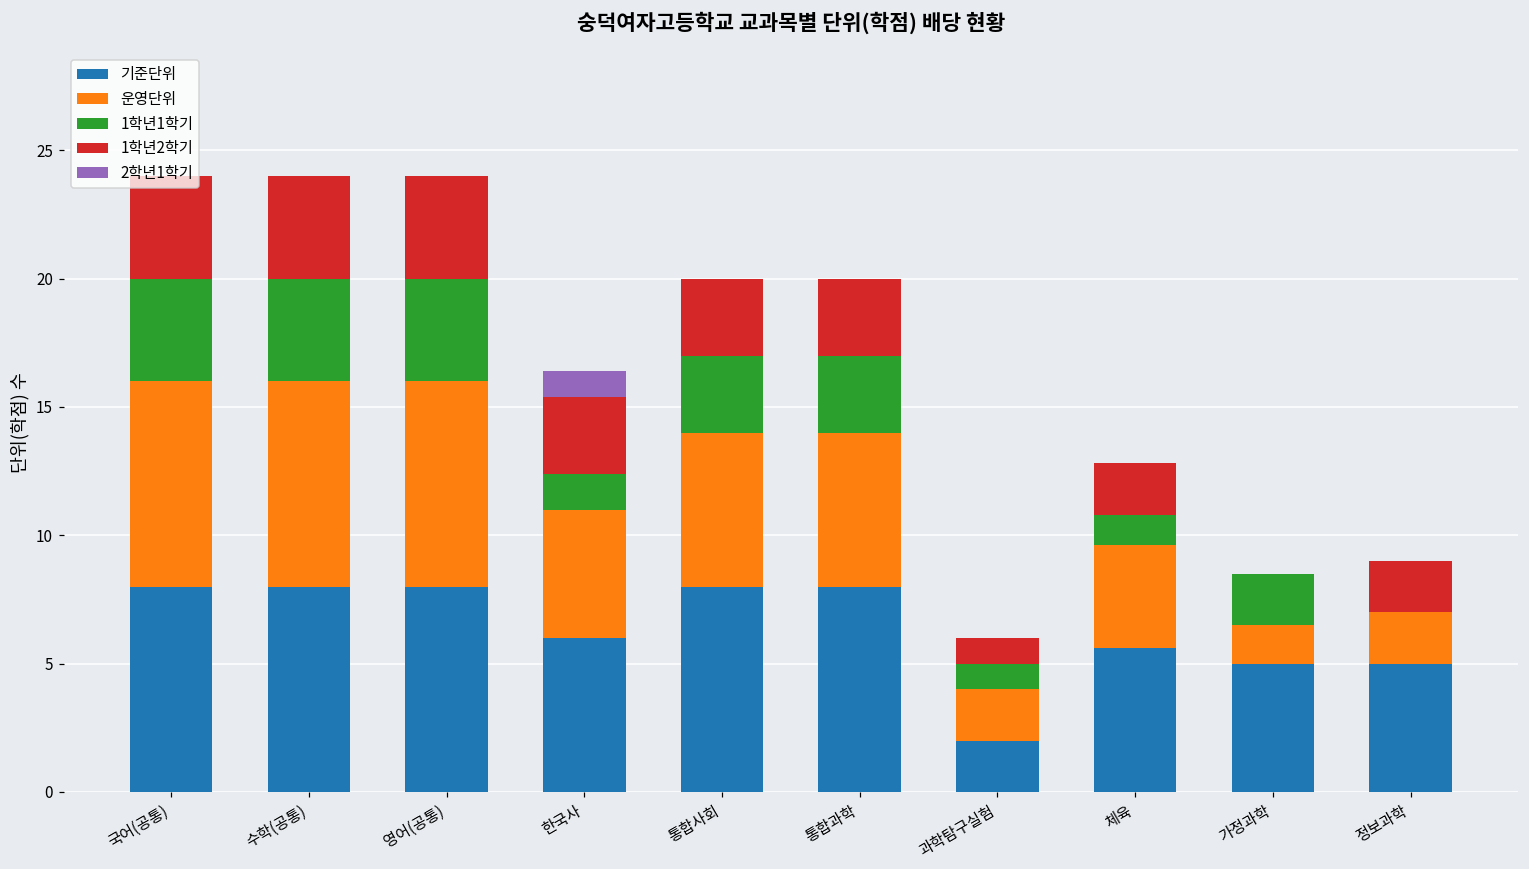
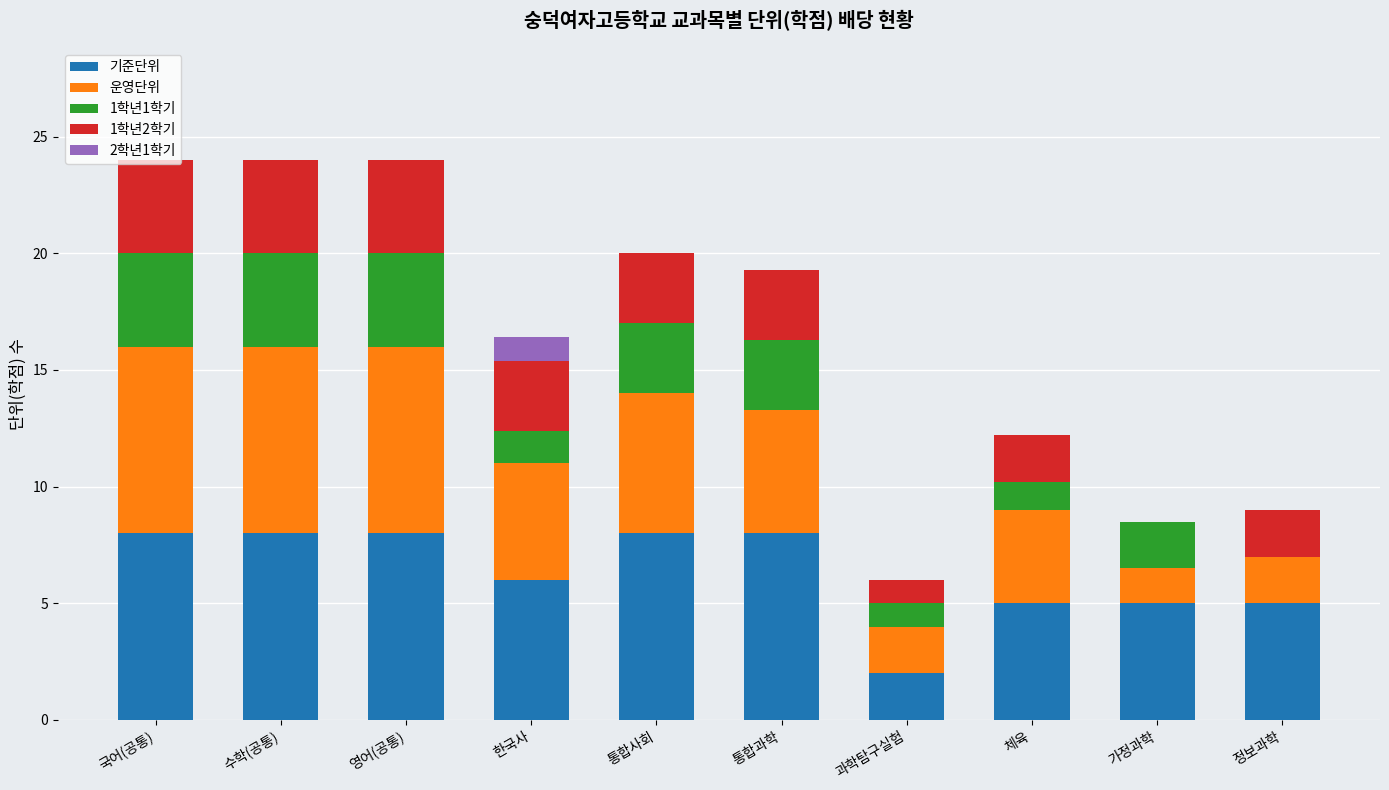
운영단위, 통합과학: 6.0 -> 5.3
기준단위, 체육: 5.6 -> 5.0
